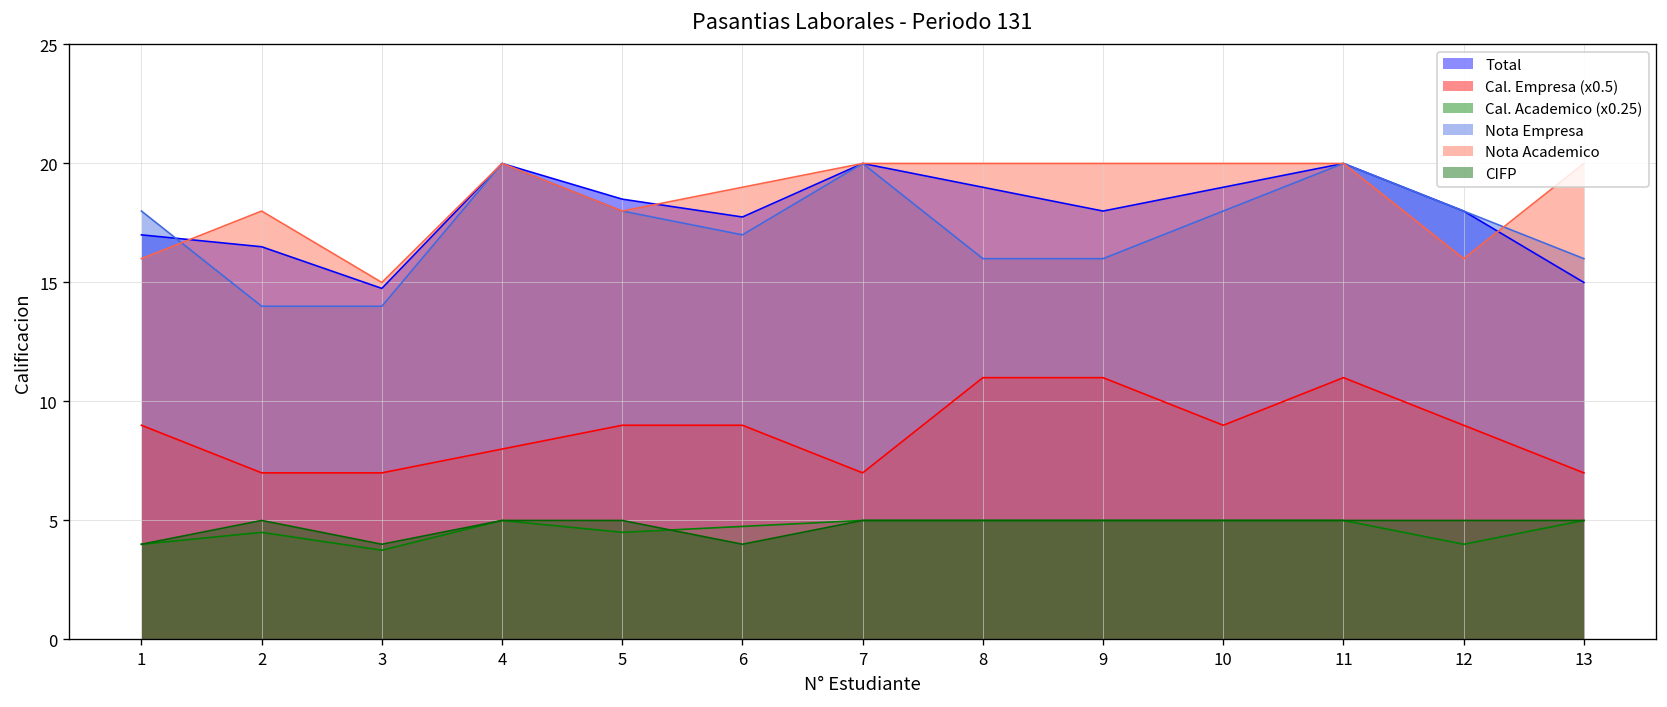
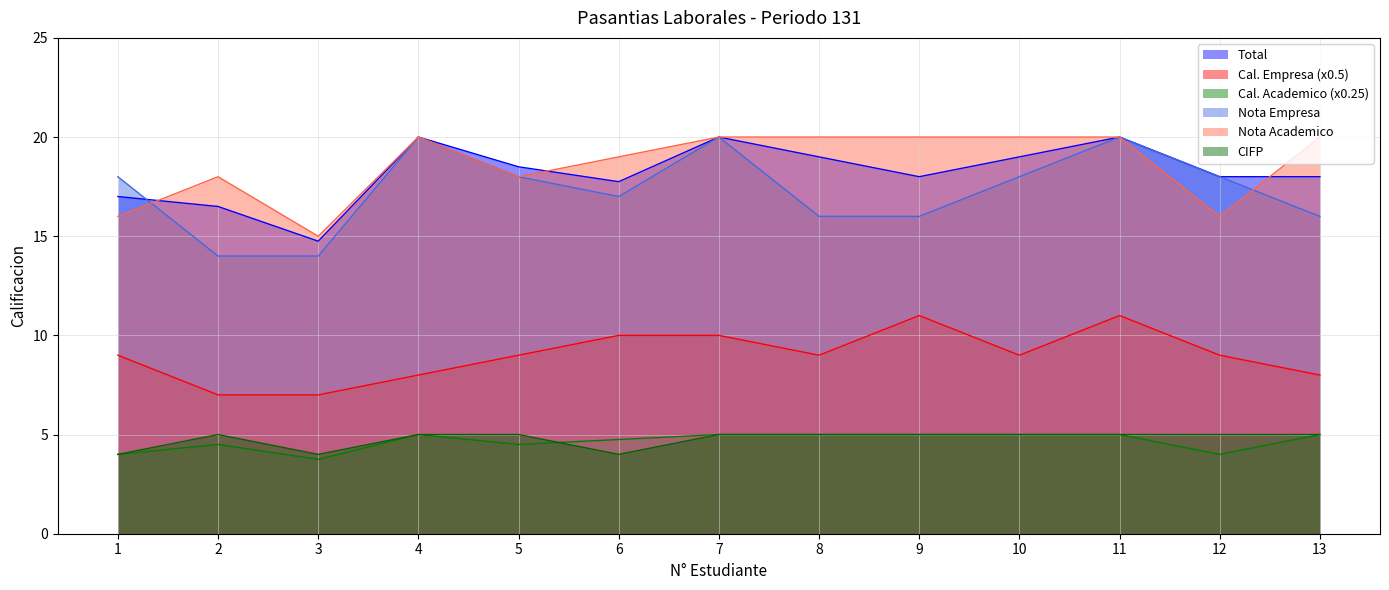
Cal. Empresa (x0.5), 6: 9 -> 10
Cal. Empresa (x0.5), 7: 7 -> 10
Cal. Empresa (x0.5), 8: 11 -> 9
Total, 13: 15 -> 18
Cal. Empresa (x0.5), 13: 7 -> 8
